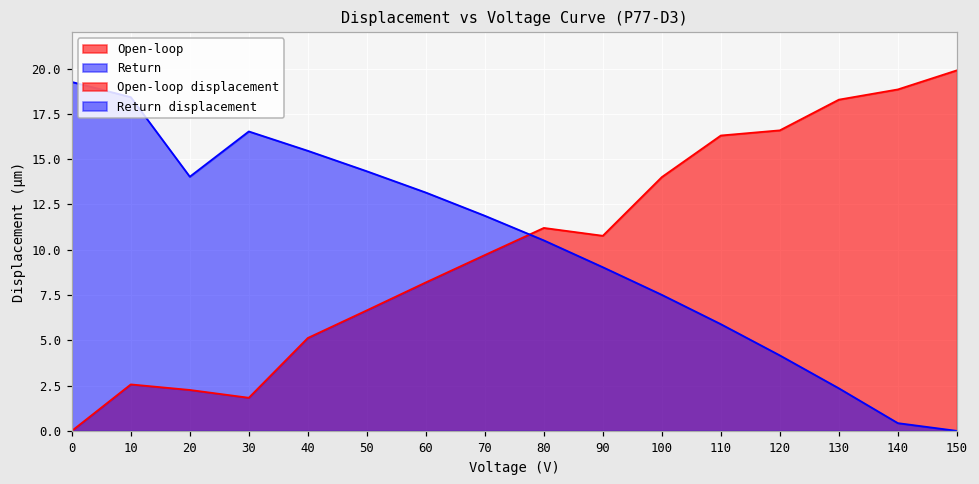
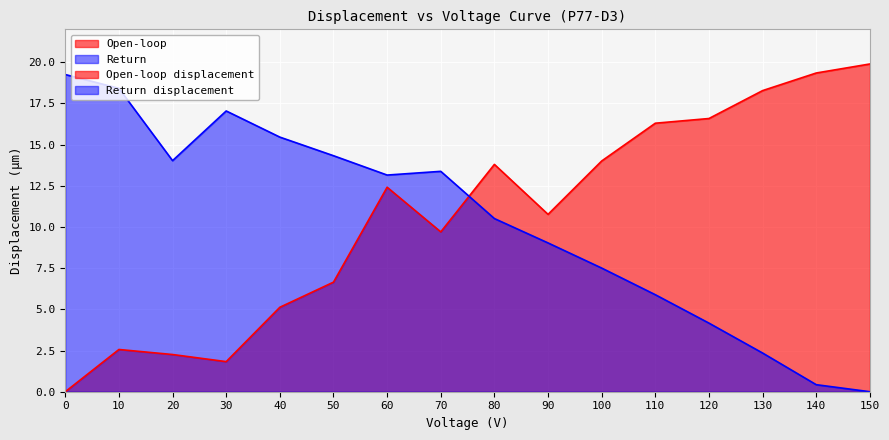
Return, 30: 16.5 -> 17.0
Open-loop, 60: 8.2 -> 12.4
Return, 70: 11.9 -> 13.4
Open-loop, 80: 11.2 -> 13.8
Open-loop, 140: 18.8 -> 19.3
